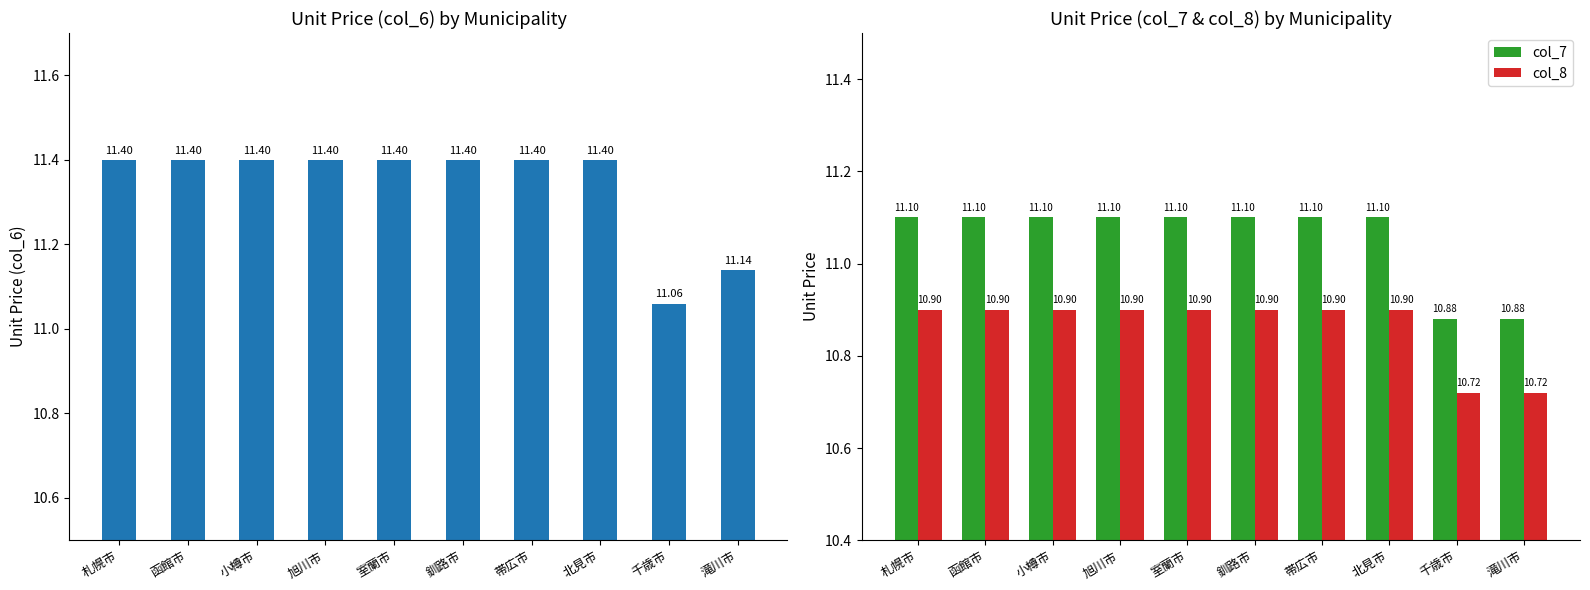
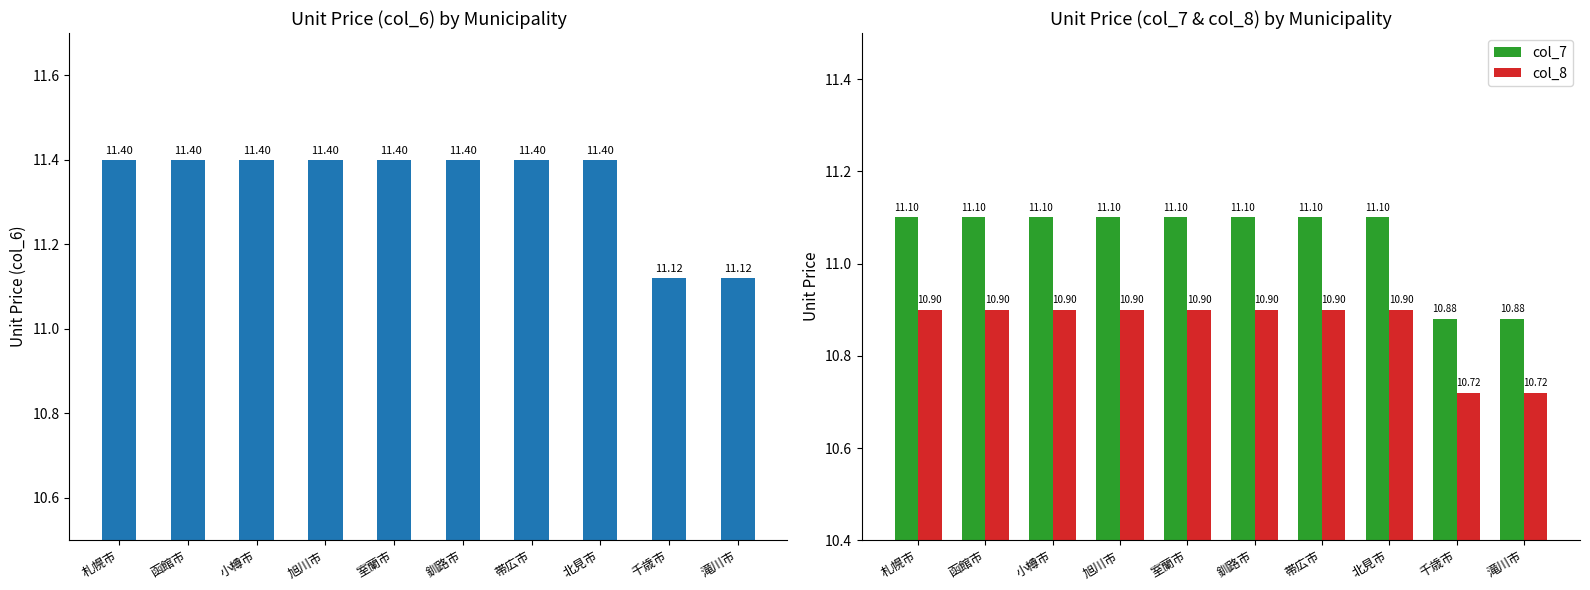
Unit Price (col_6) by Municipality, 千歳市: 11.06 -> 11.12
Unit Price (col_6) by Municipality, 滝川市: 11.14 -> 11.12
